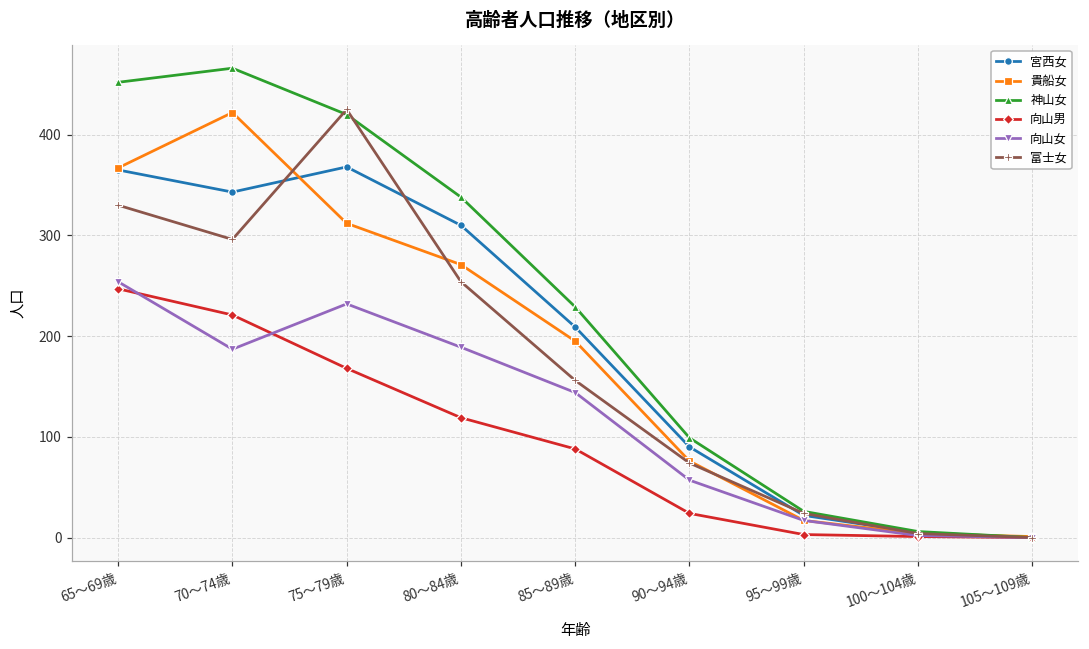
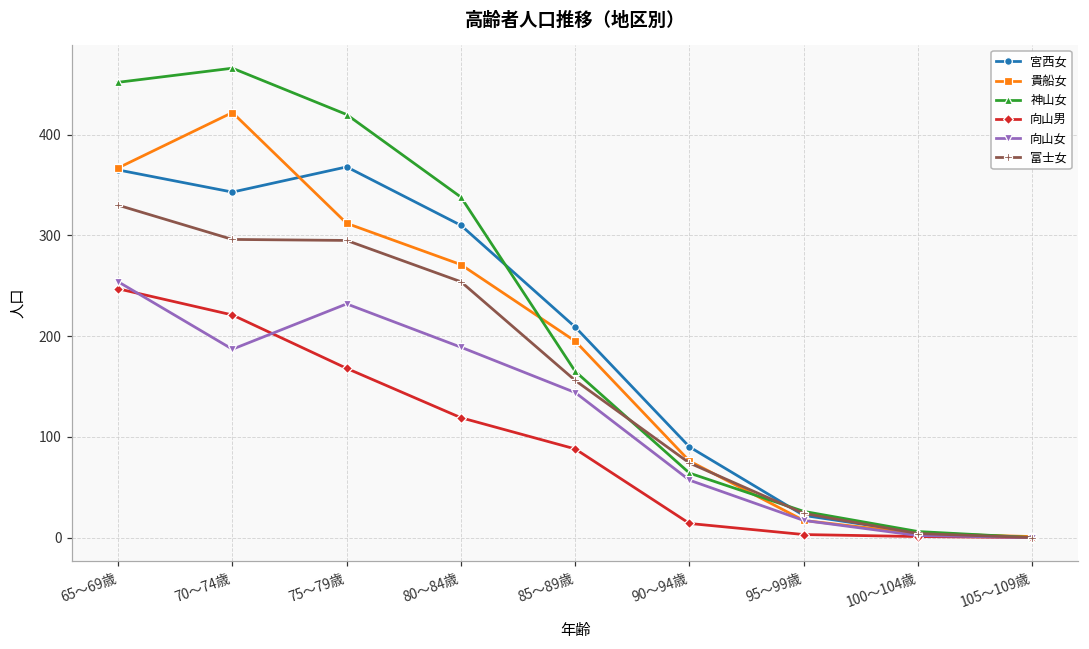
富士女, 75～79歳: 430 -> 300
神山女, 85～89歳: 230 -> 170
神山女, 90～94歳: 100 -> 60
向山男, 90～94歳: 20 -> 10
